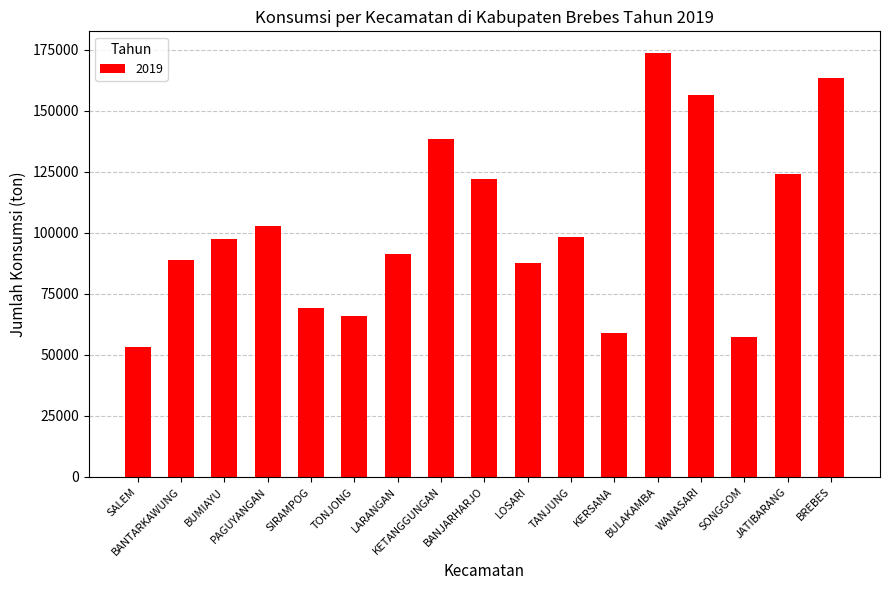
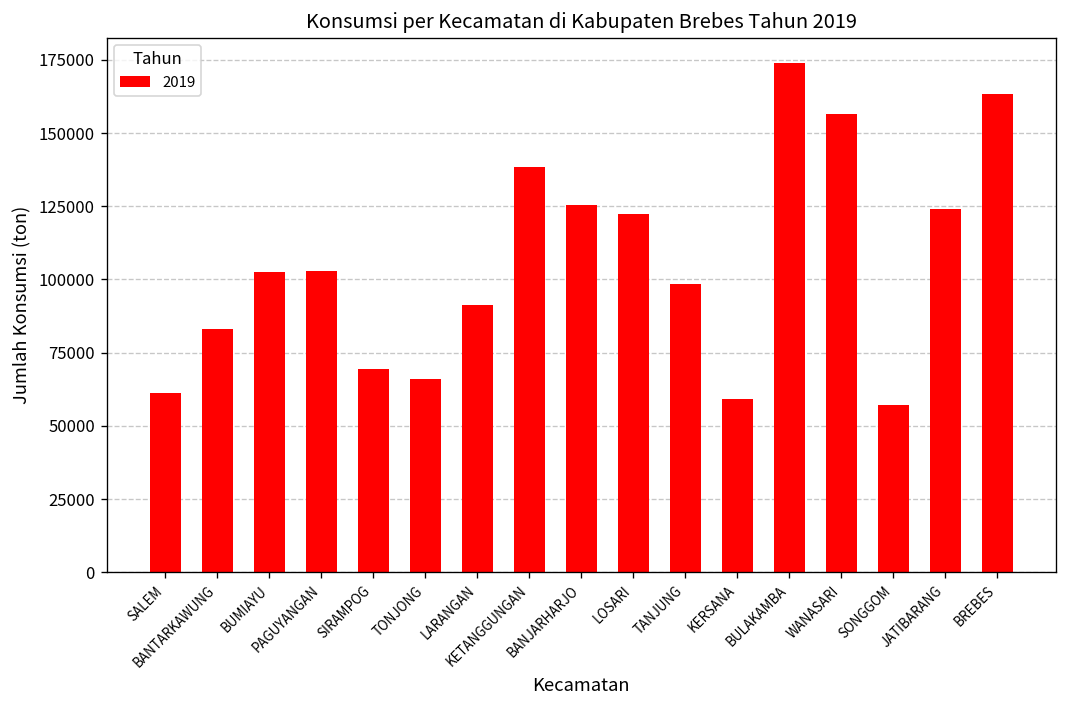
SALEM: 53000 -> 61000
BANTARKAWUNG: 89000 -> 83000
BUMIAYU: 98000 -> 103000
BANJARHARJO: 122000 -> 126000
LOSARI: 88000 -> 122000
